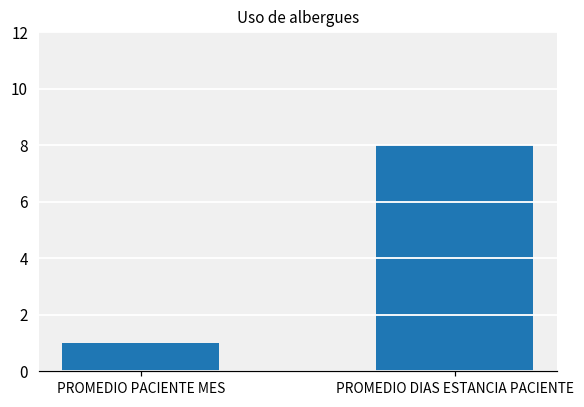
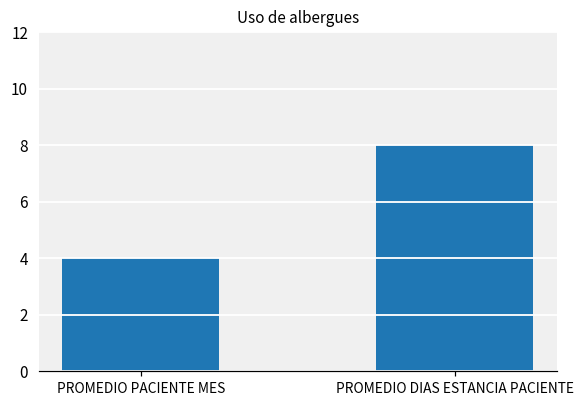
PROMEDIO PACIENTE MES: 1 -> 4
